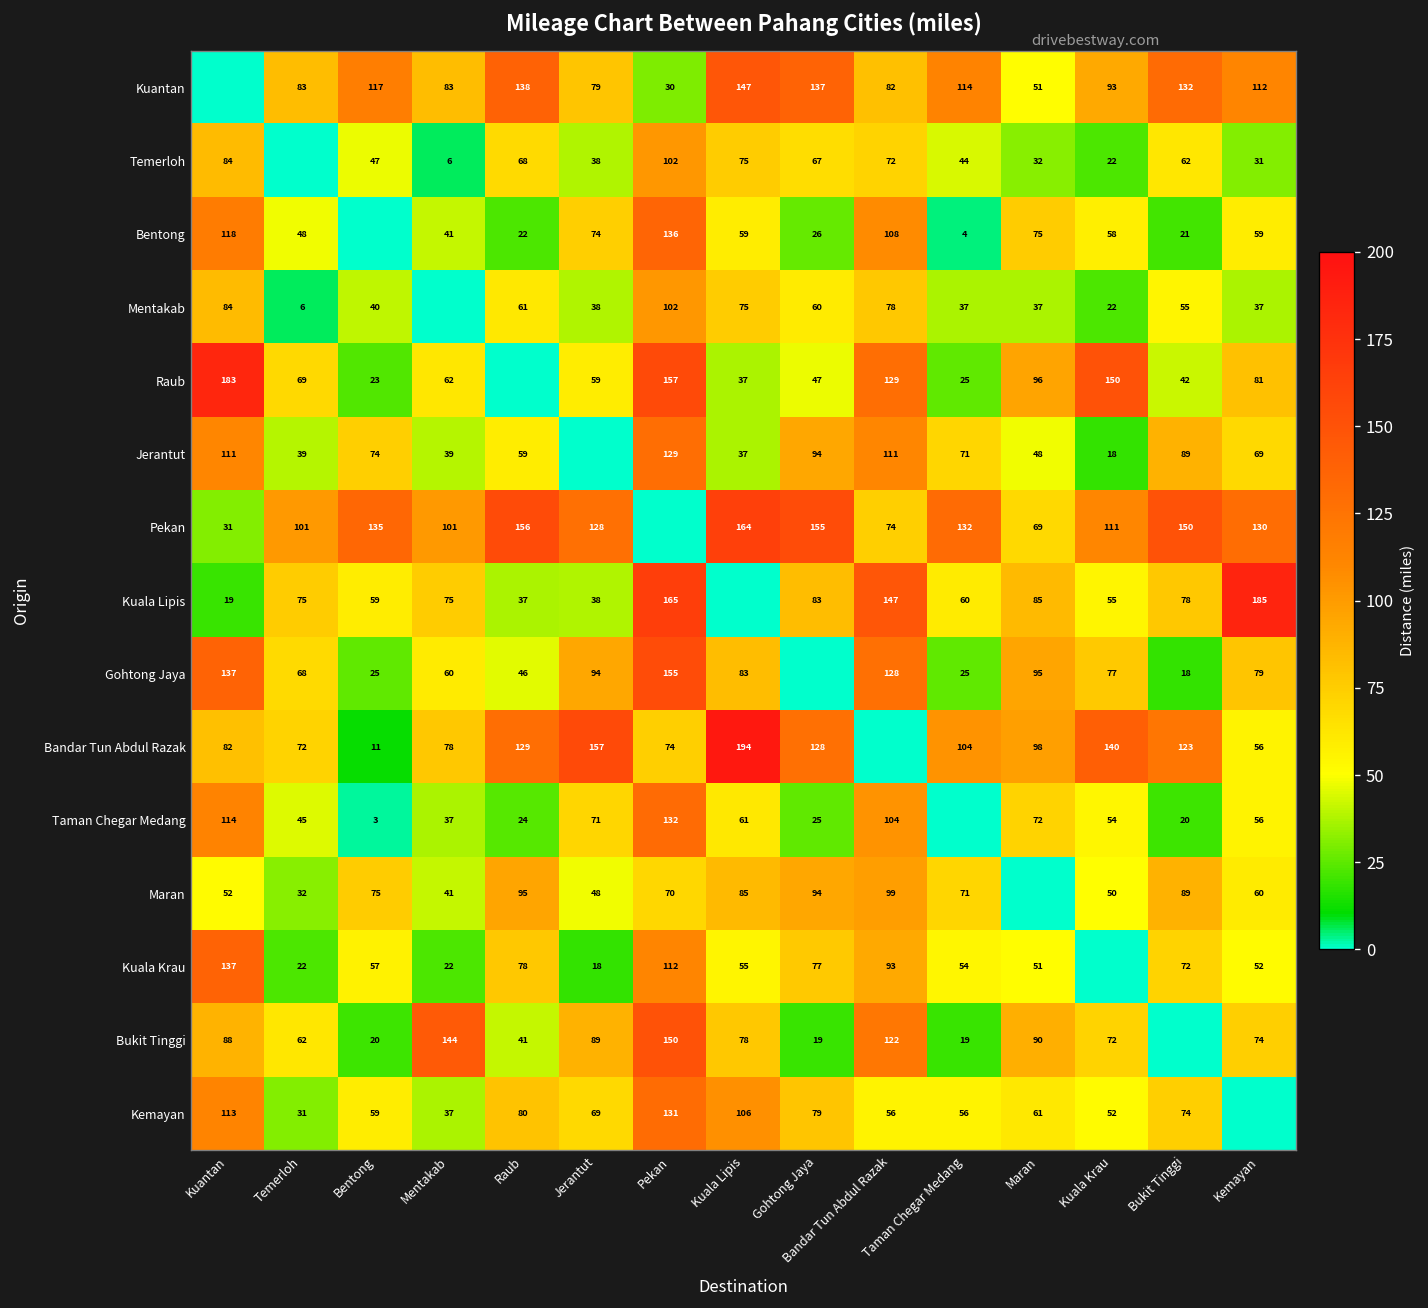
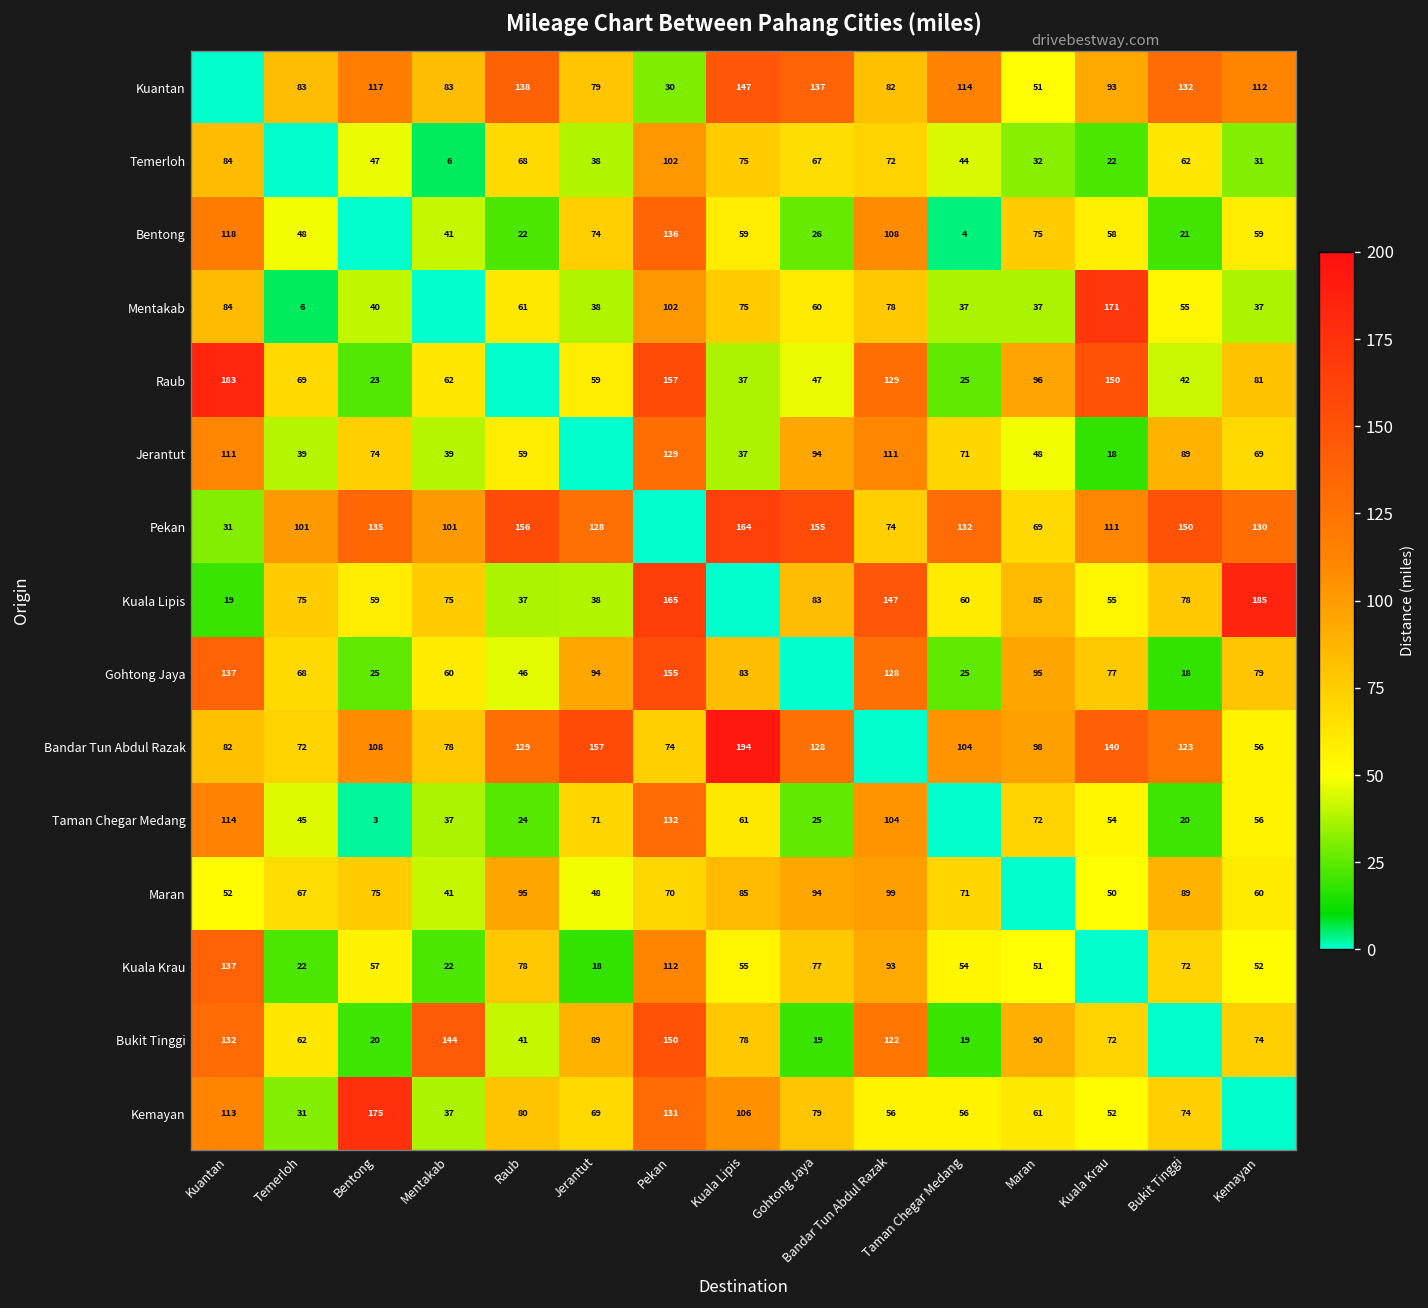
Mentakab, Kuala Krau: 22 -> 171
Bandar Tun Abdul Razak, Bentong: 11 -> 108
Maran, Temerloh: 32 -> 67
Bukit Tinggi, Kuantan: 88 -> 132
Kemayan, Bentong: 59 -> 175
